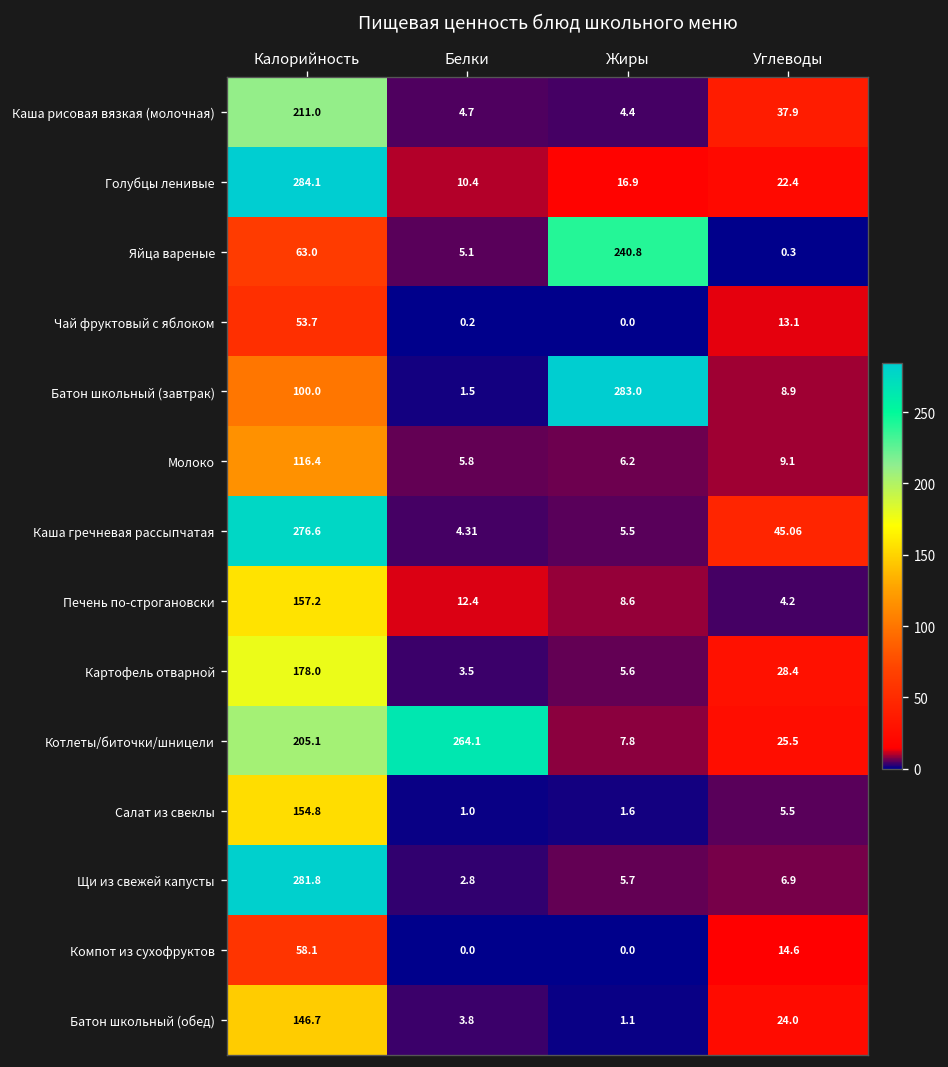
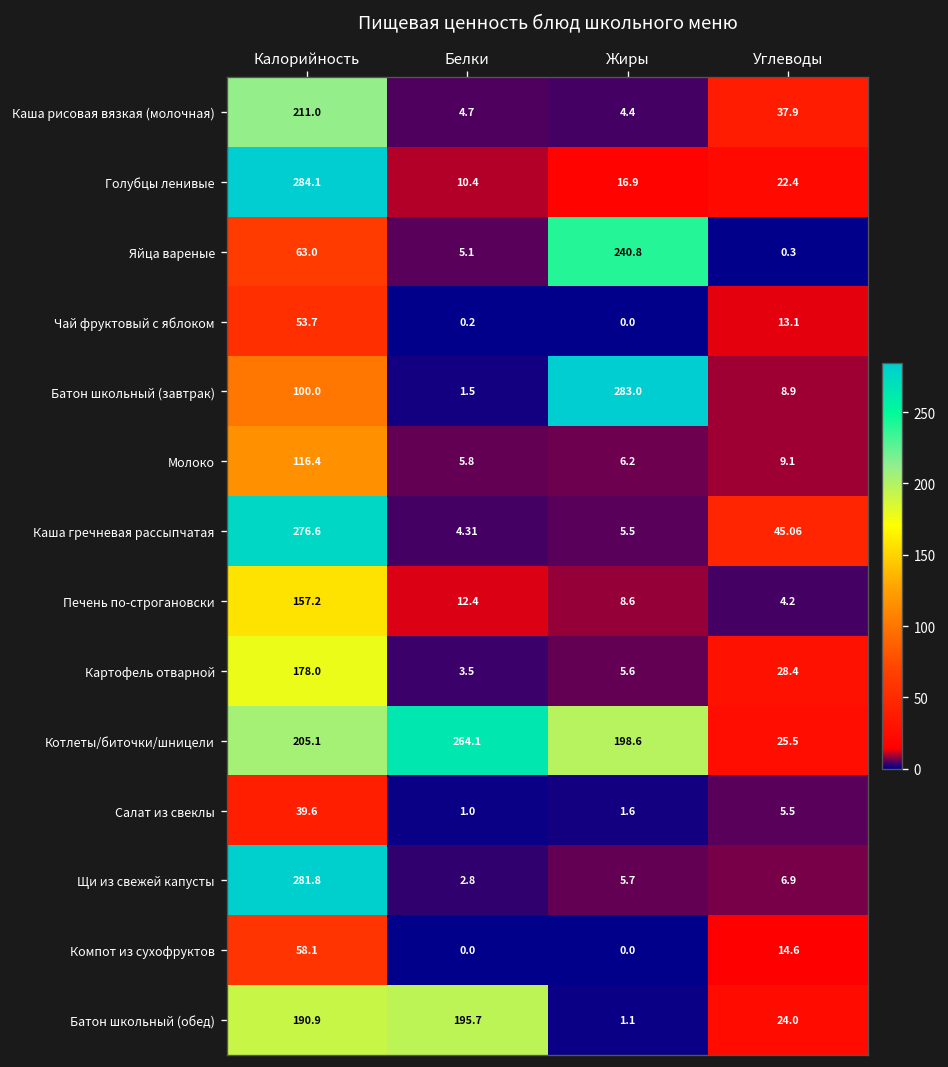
Котлеты/биточки/шницели, Жиры: 7.8 -> 198.6
Салат из свеклы, Калорийность: 154.8 -> 39.6
Батон школьный (обед), Калорийность: 146.7 -> 190.9
Батон школьный (обед), Белки: 3.8 -> 195.7
